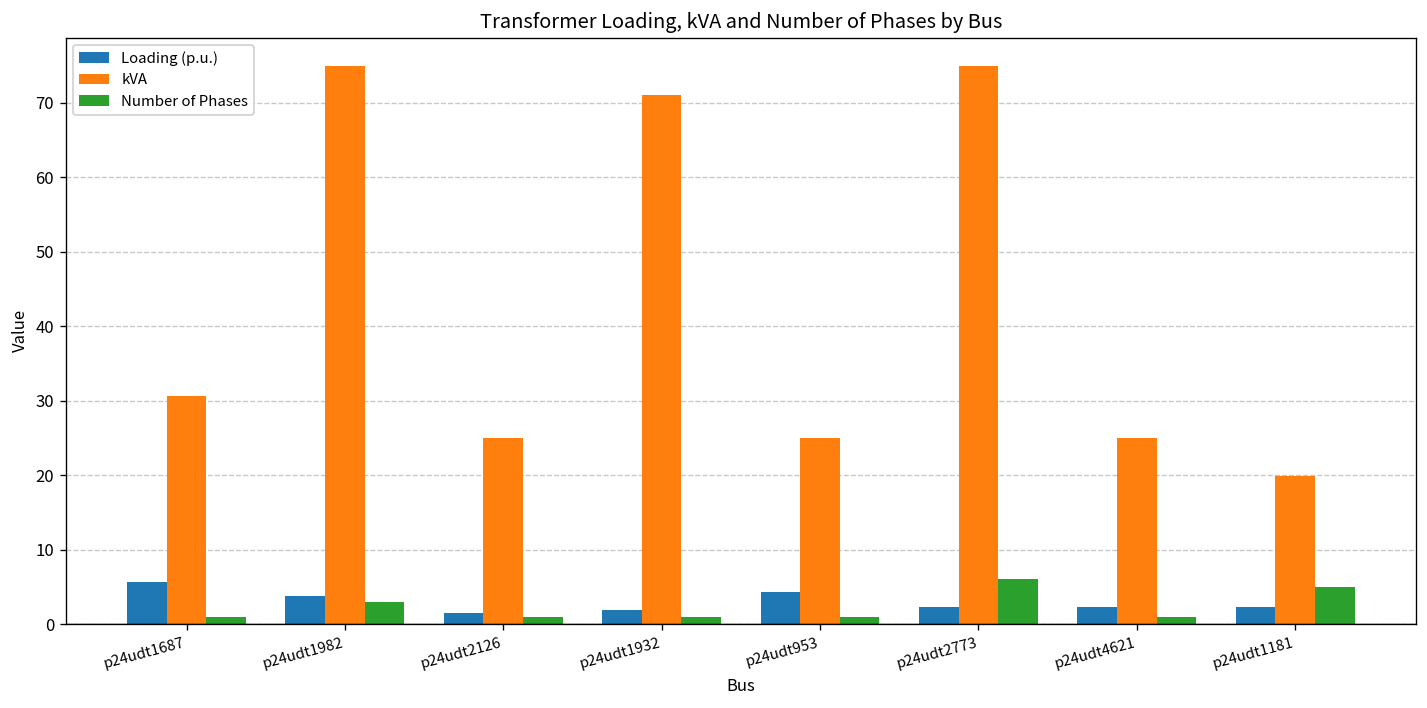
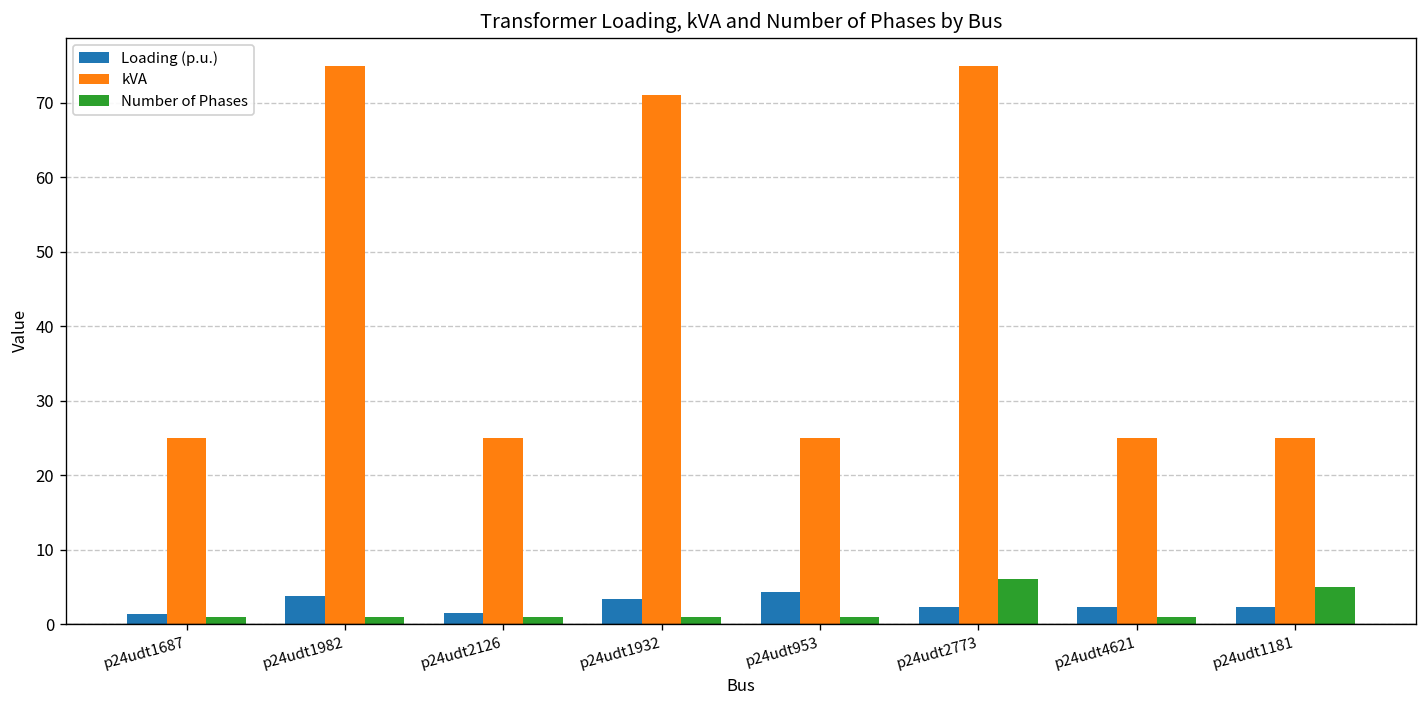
Loading (p.u.), p24udt1687: 6 -> 1
kVA, p24udt1687: 31 -> 25
Number of Phases, p24udt1982: 3 -> 1
Loading (p.u.), p24udt1932: 2 -> 3
kVA, p24udt1181: 20 -> 25
